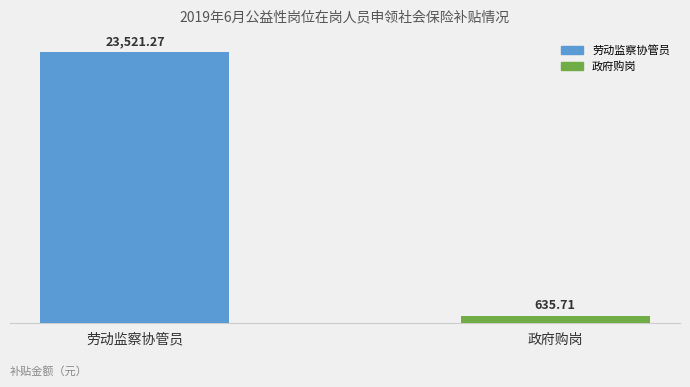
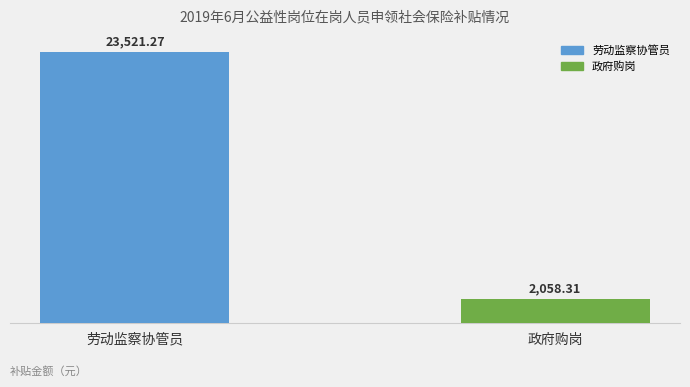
政府购岗: 635.71 -> 2,058.31
